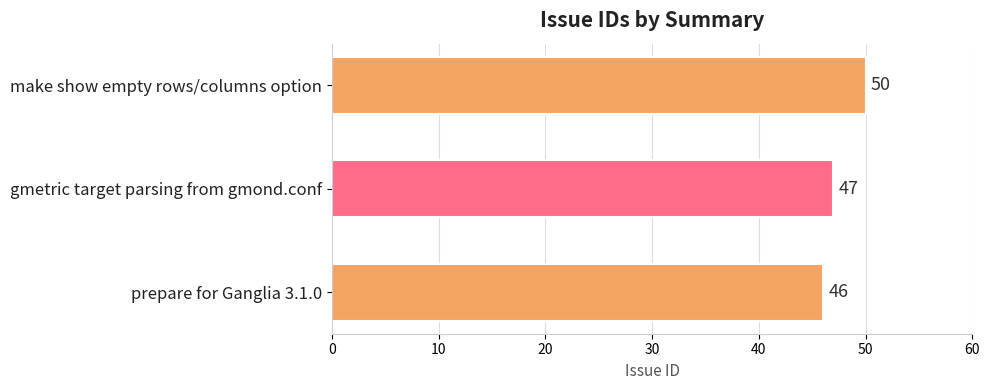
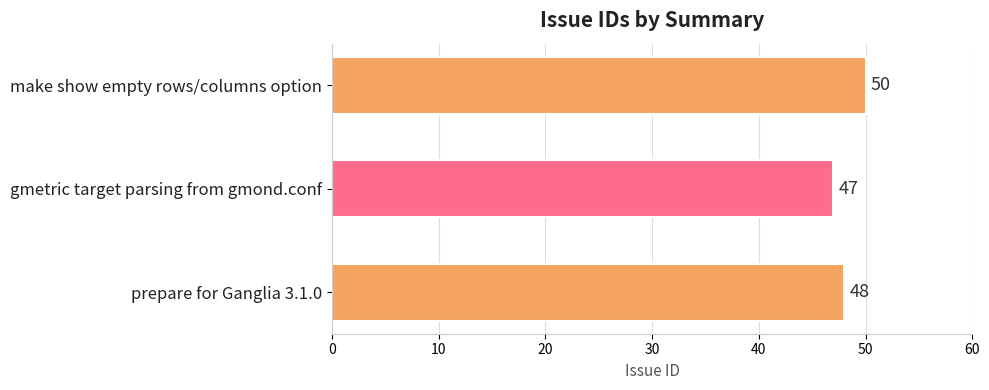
prepare for Ganglia 3.1.0: 46 -> 48
